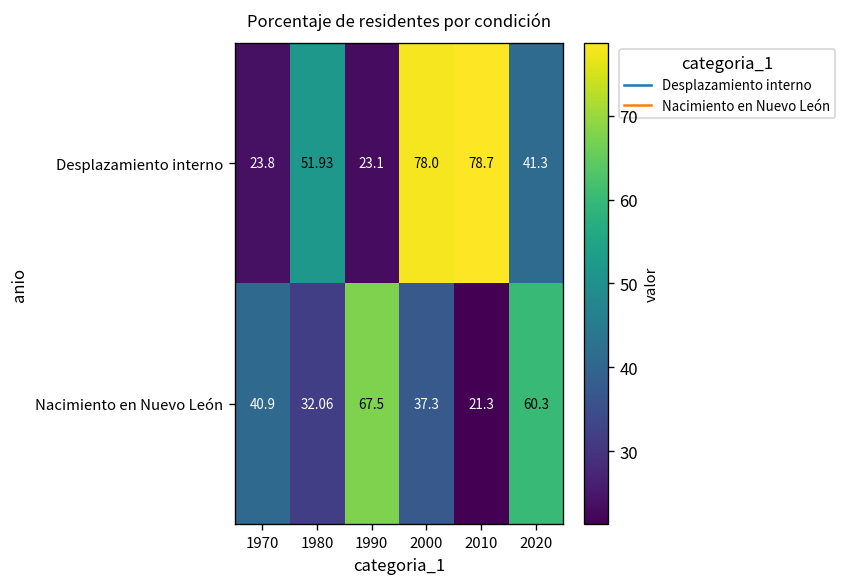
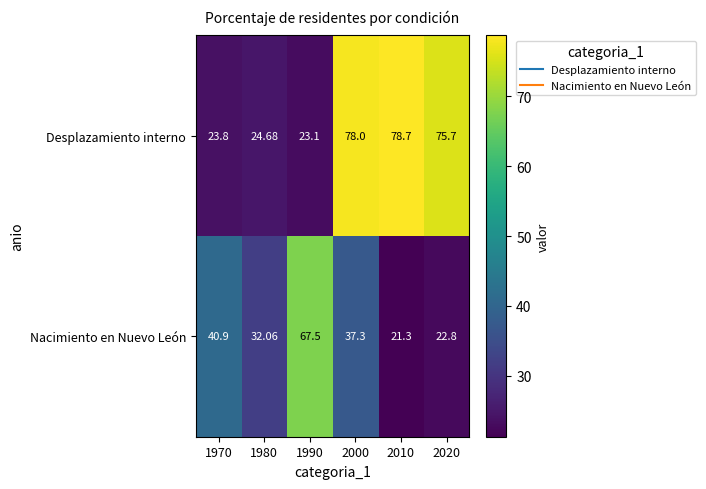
Desplazamiento interno, 1980: 51.93 -> 24.68
Desplazamiento interno, 2020: 41.3 -> 75.7
Nacimiento en Nuevo León, 2020: 60.3 -> 22.8
